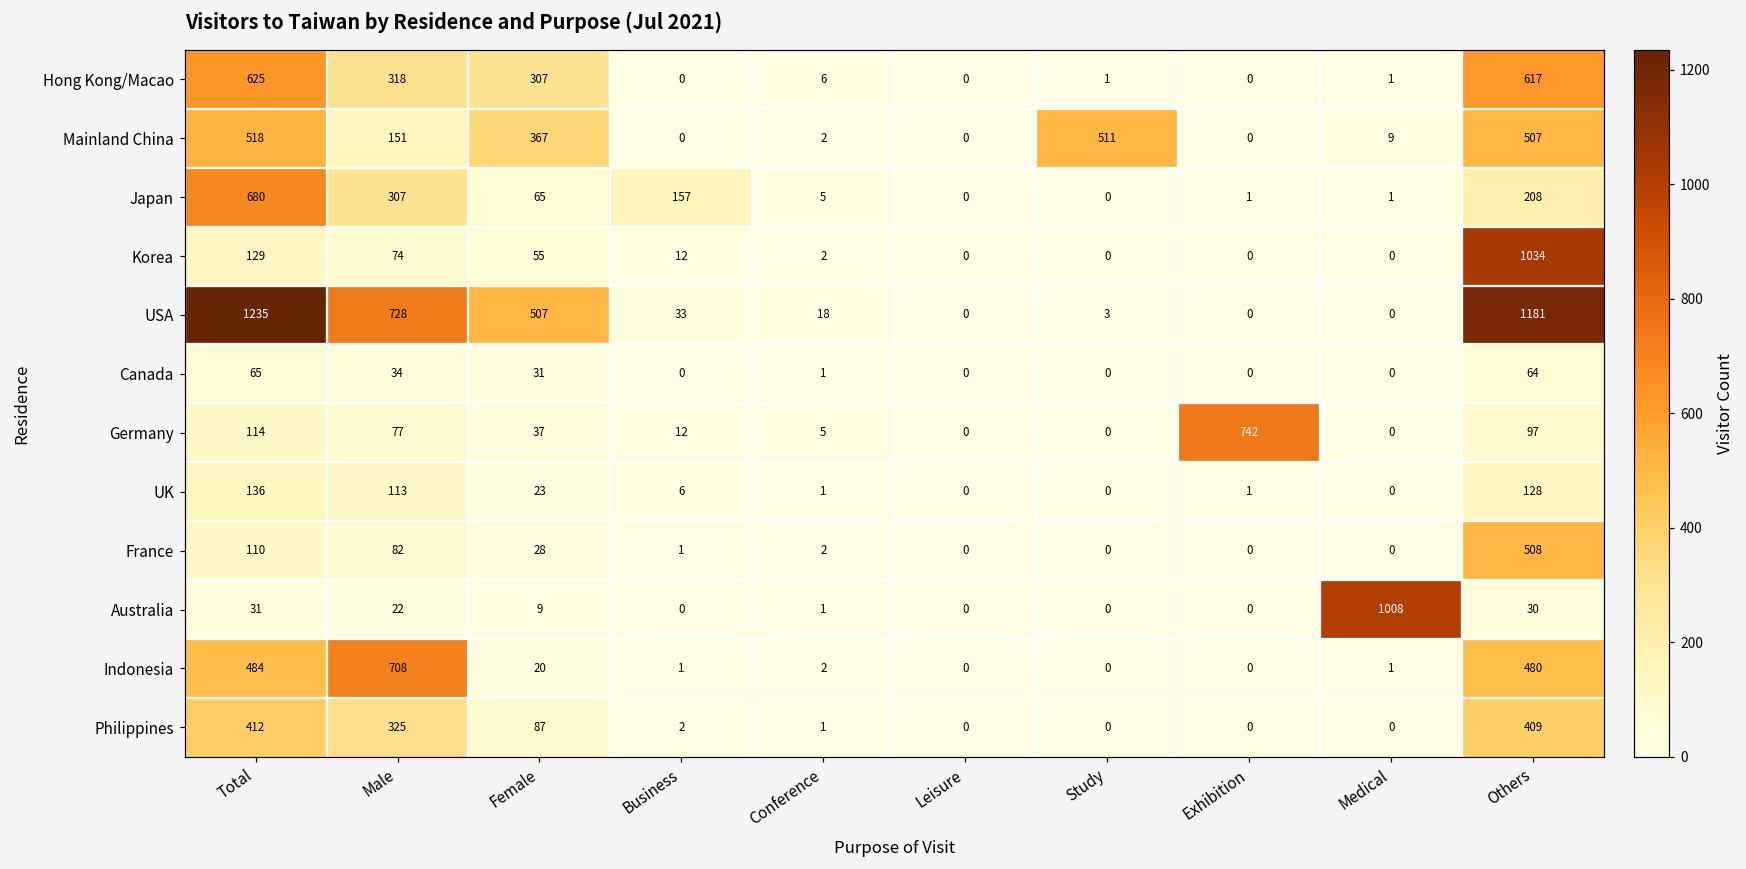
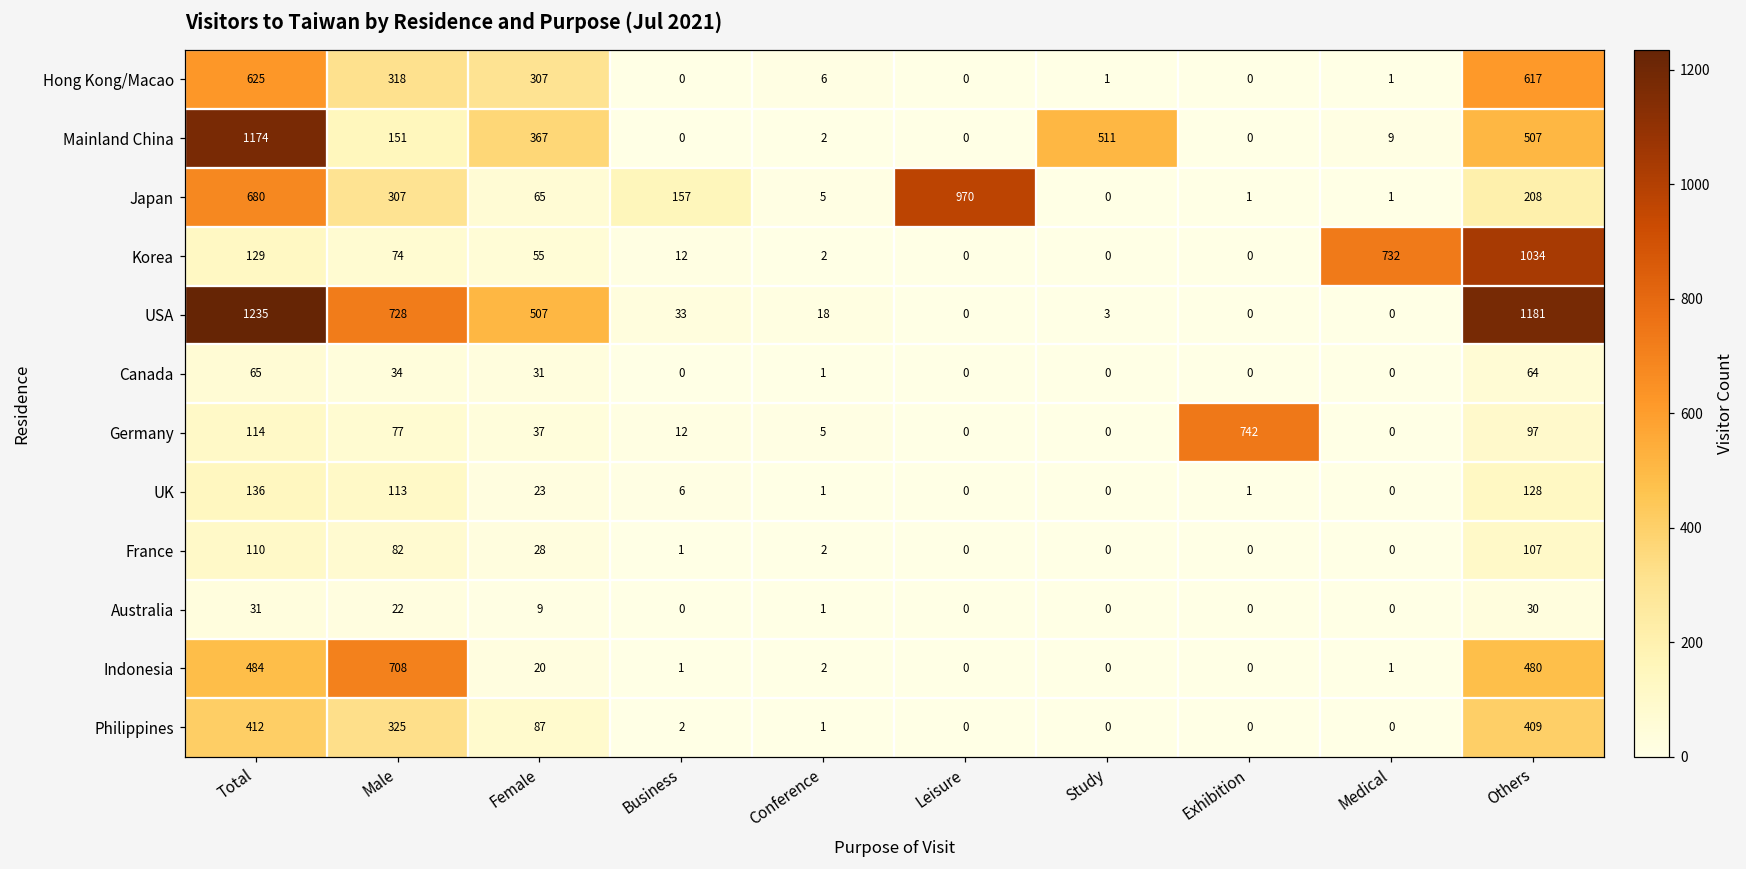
Mainland China, Total: 518 -> 1174
Japan, Leisure: 0 -> 970
Korea, Medical: 0 -> 732
France, Others: 508 -> 107
Australia, Medical: 1008 -> 0
